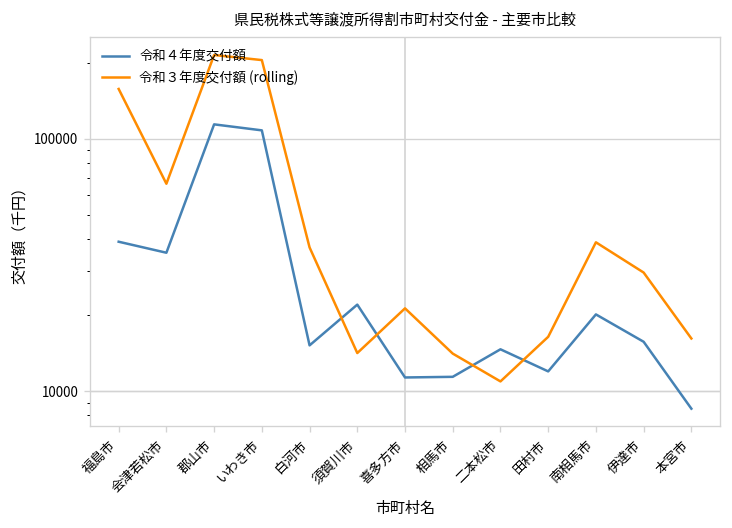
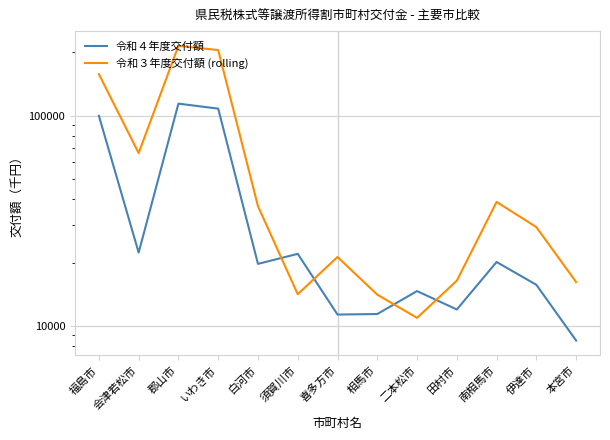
令和４年度交付額, 福島市: 39000 -> 100000
令和４年度交付額, 会津若松市: 35000 -> 22000
令和４年度交付額, 白河市: 15000 -> 20000
